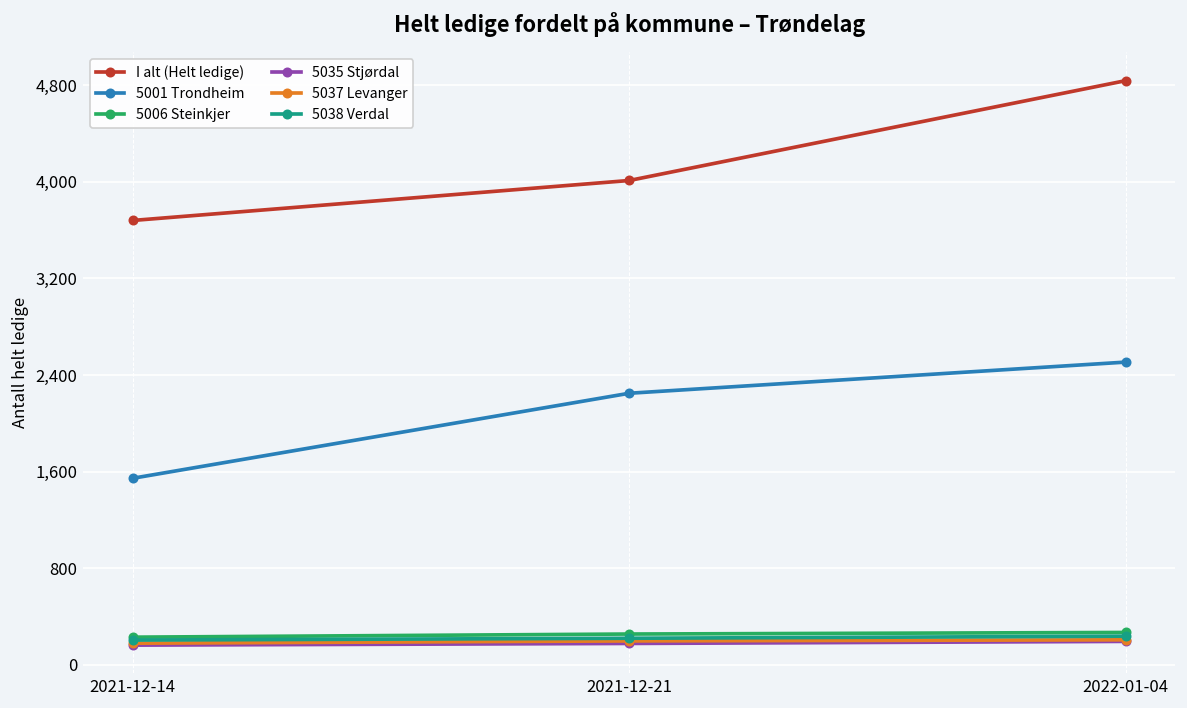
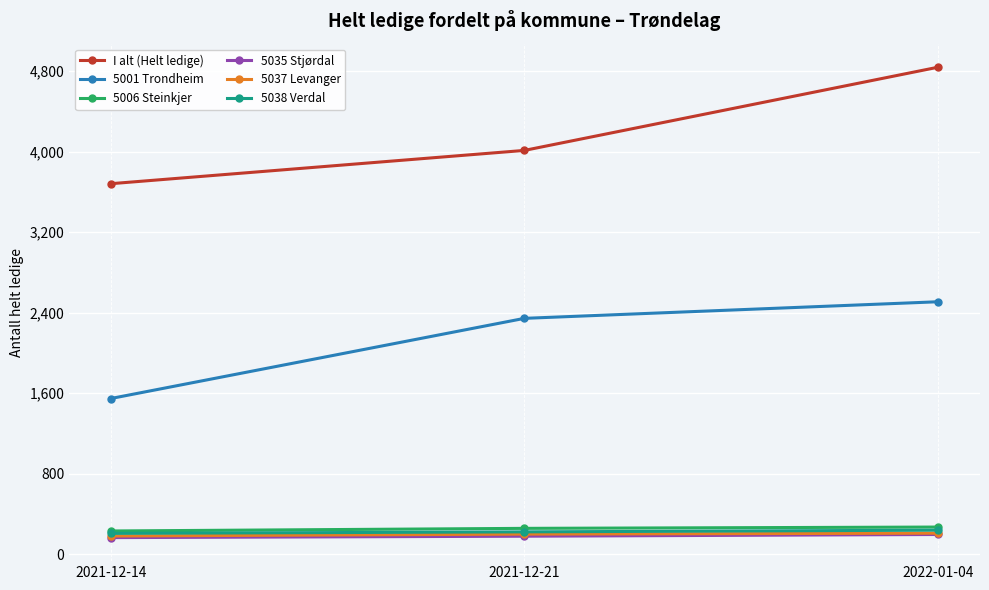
5001 Trondheim, 2021-12-21: 2,250 -> 2,340
